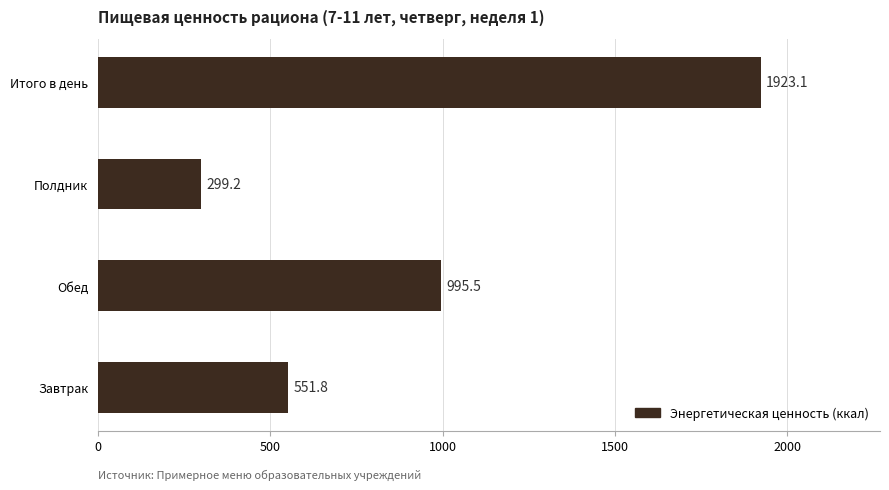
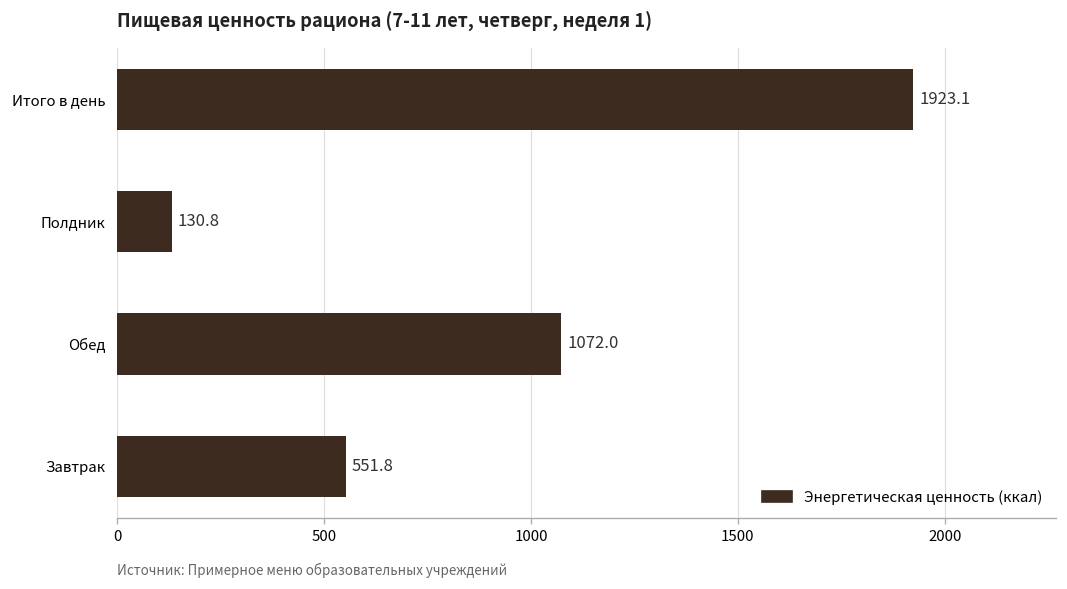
Полдник: 299.2 -> 130.8
Обед: 995.5 -> 1072.0
